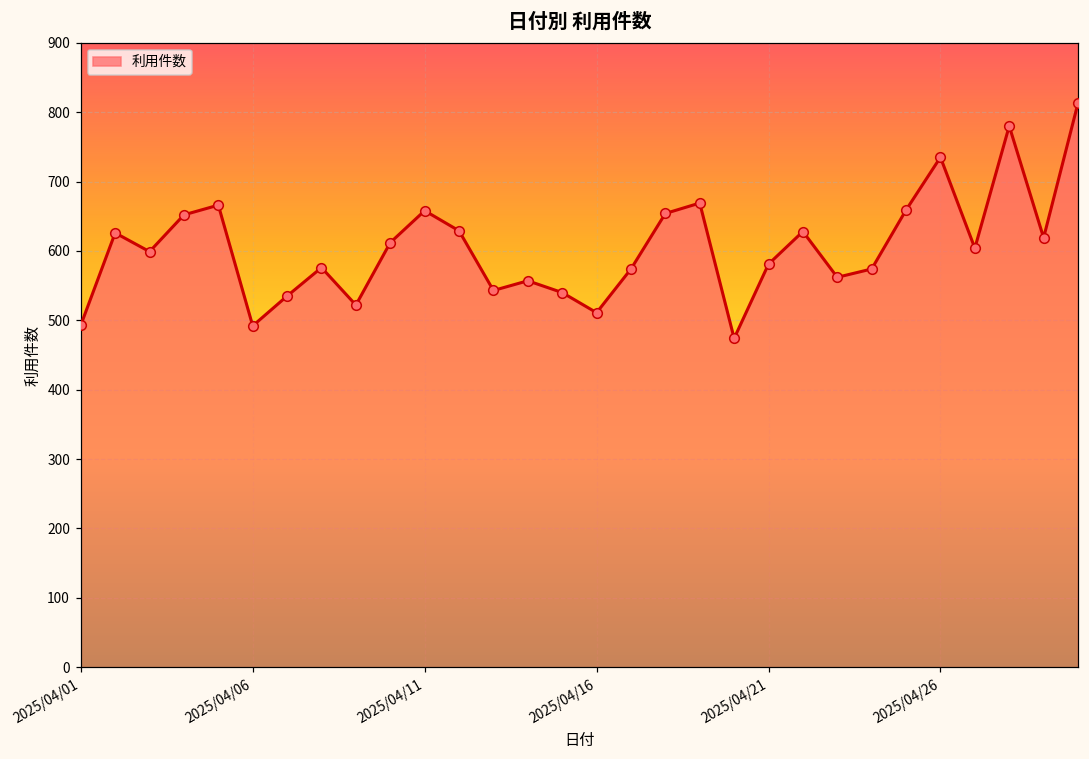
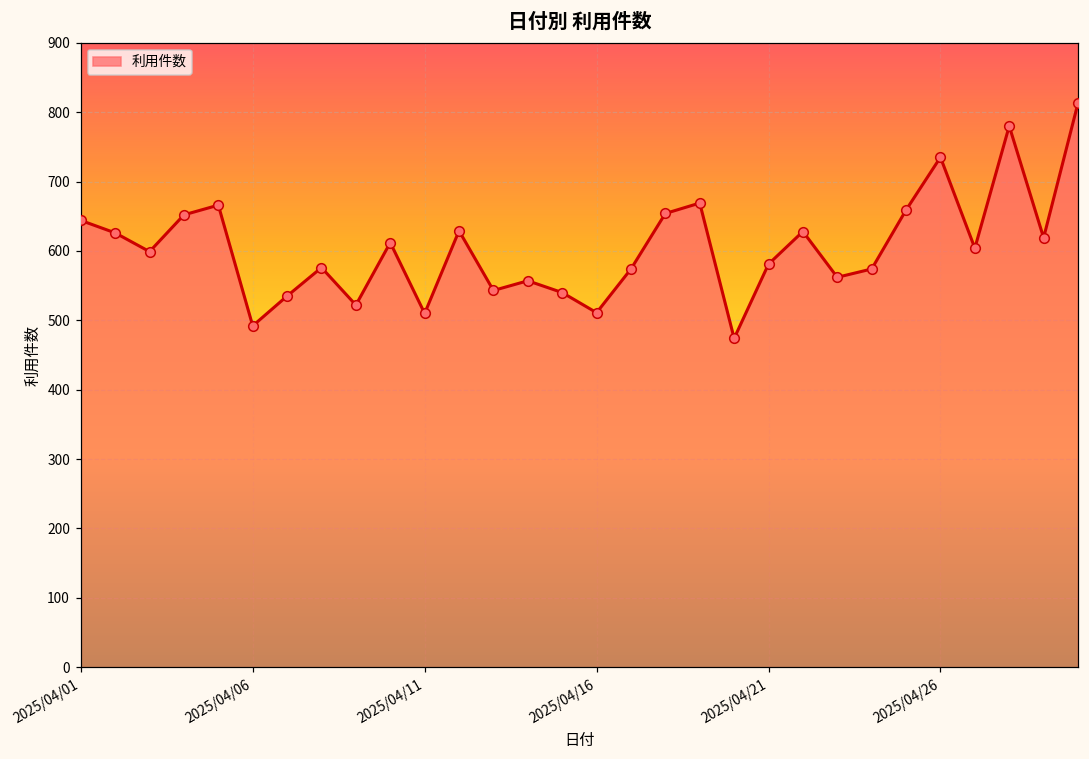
2025/04/01: 490 -> 640
2025/04/11: 660 -> 510
